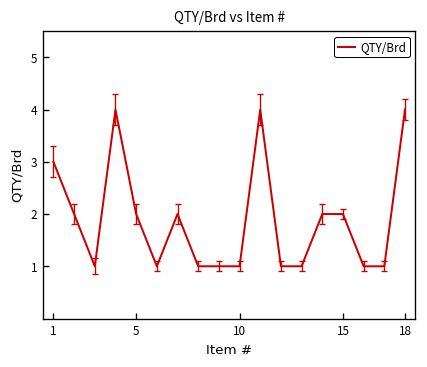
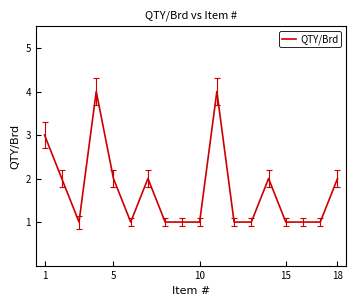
QTY/Brd, 15: 2 -> 1
QTY/Brd, 18: 4 -> 2
